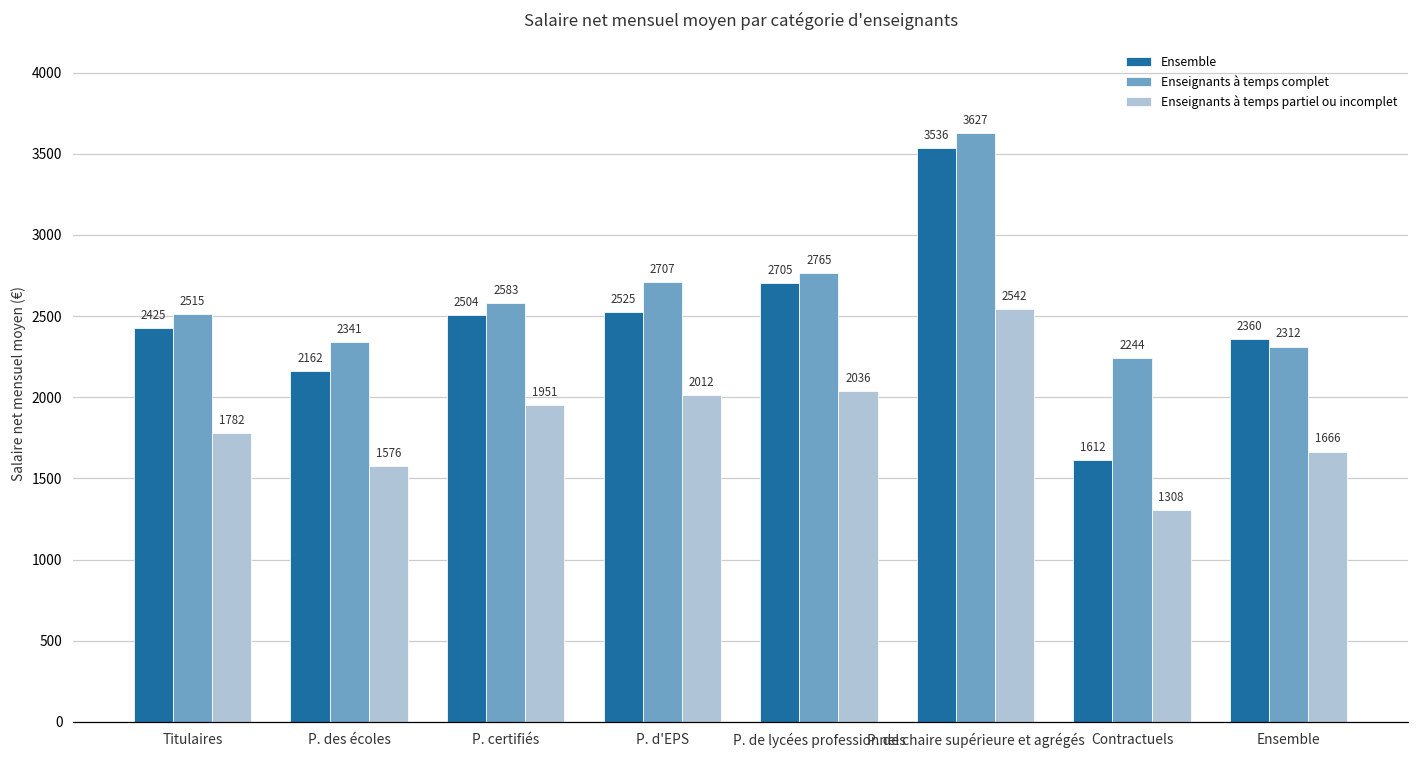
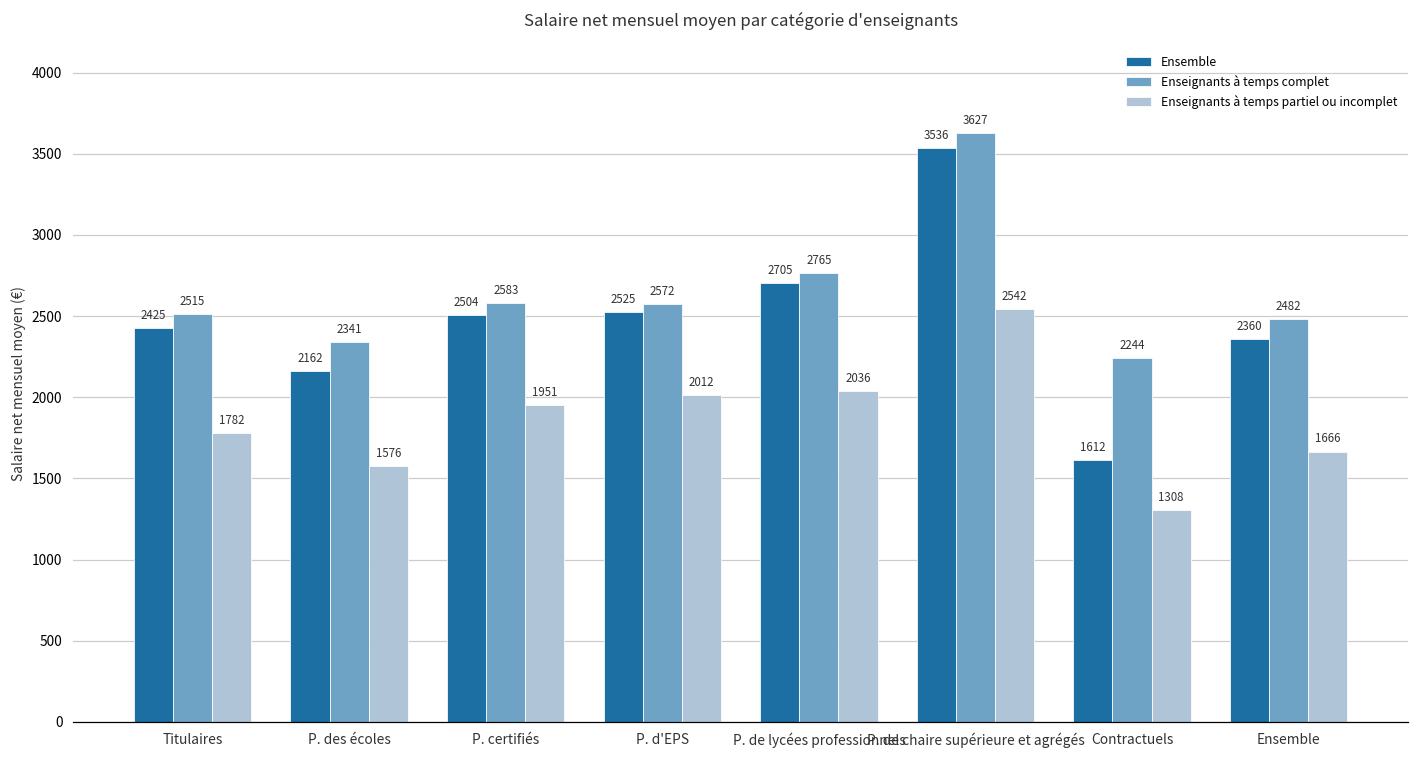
Enseignants à temps complet, P. d'EPS: 2707 -> 2572
Enseignants à temps complet, Ensemble: 2312 -> 2482
